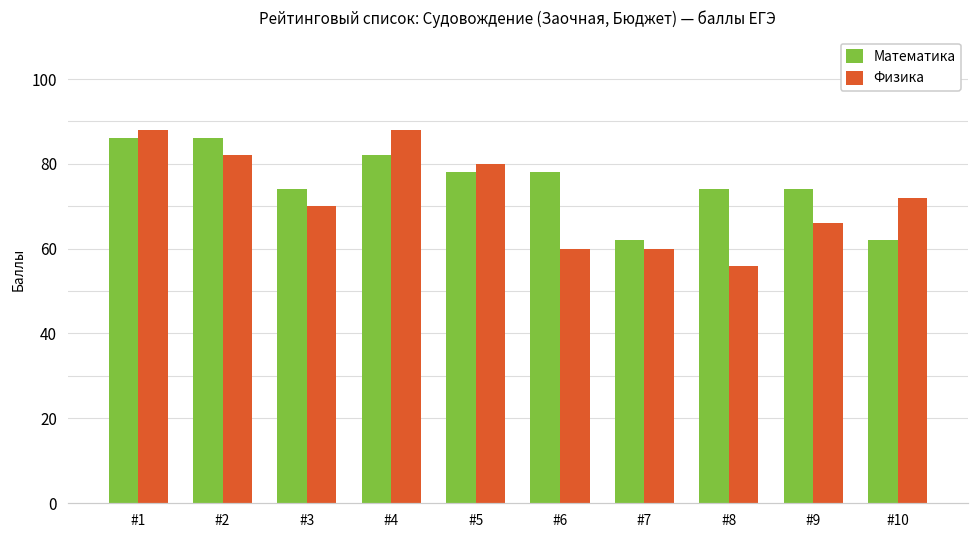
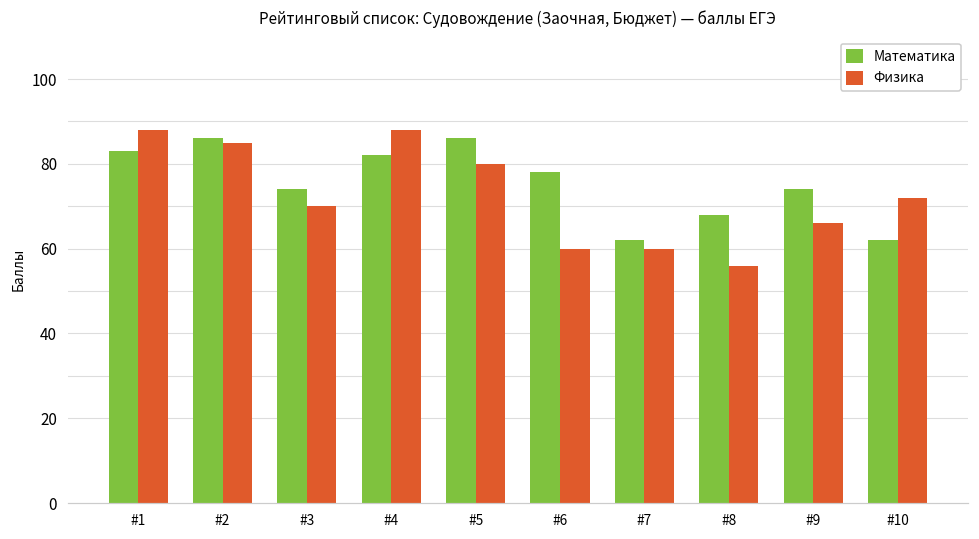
Математика, #1: 86 -> 83
Физика, #2: 82 -> 85
Математика, #5: 78 -> 86
Математика, #8: 74 -> 68
